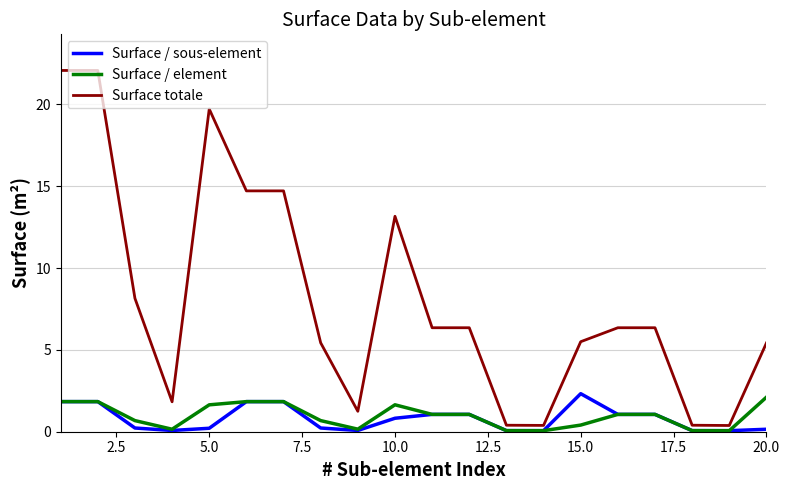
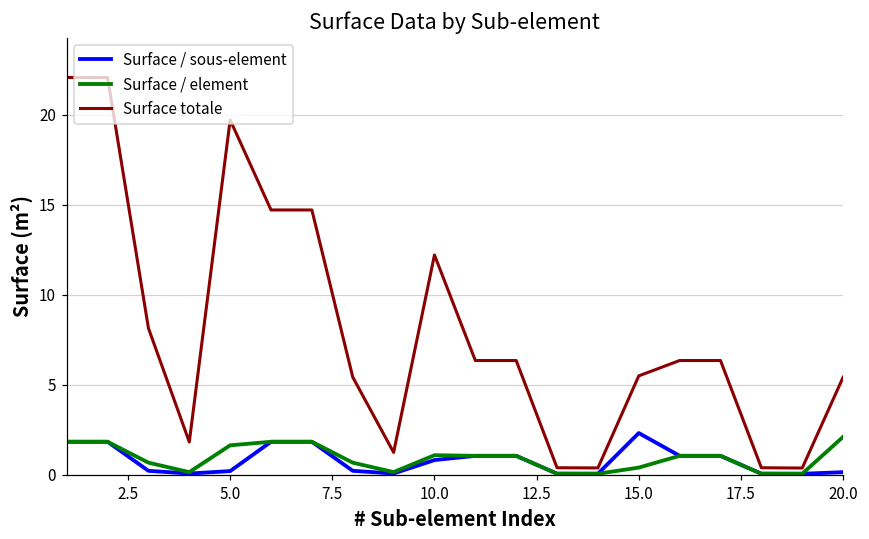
Surface / element, 10.0: 1.6 -> 1.1
Surface totale, 10.0: 13.2 -> 12.2
